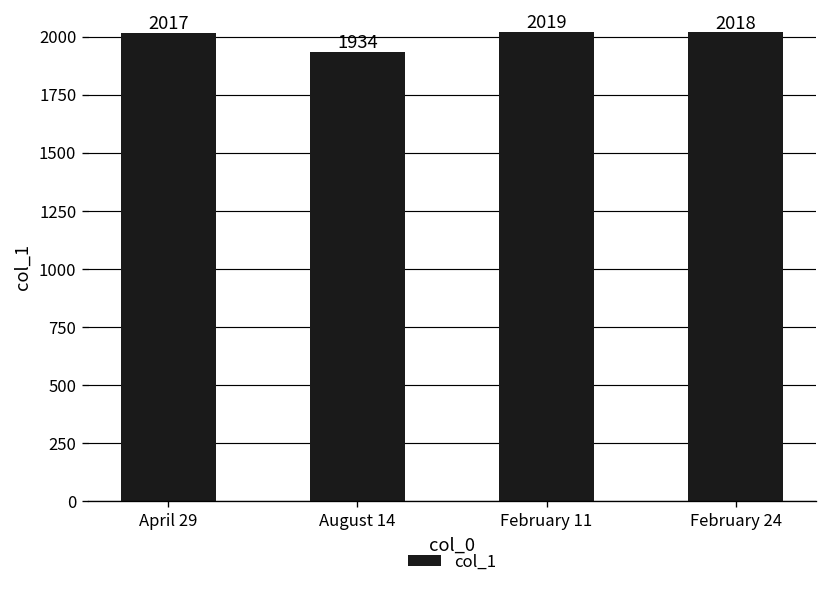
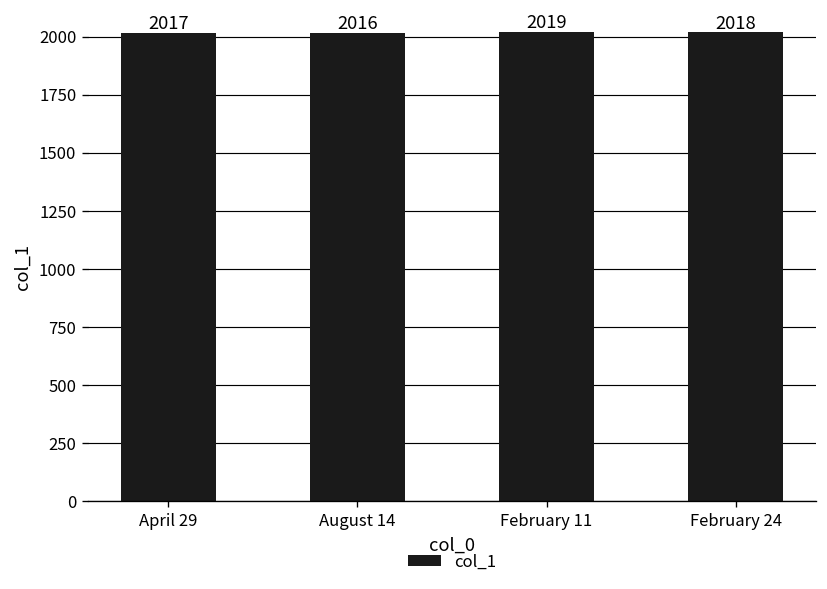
August 14: 1934 -> 2016
